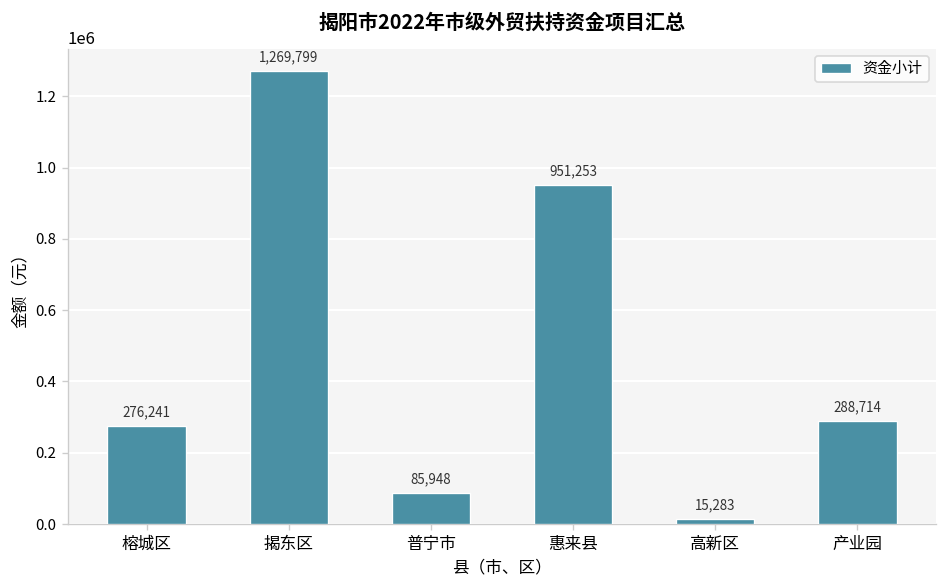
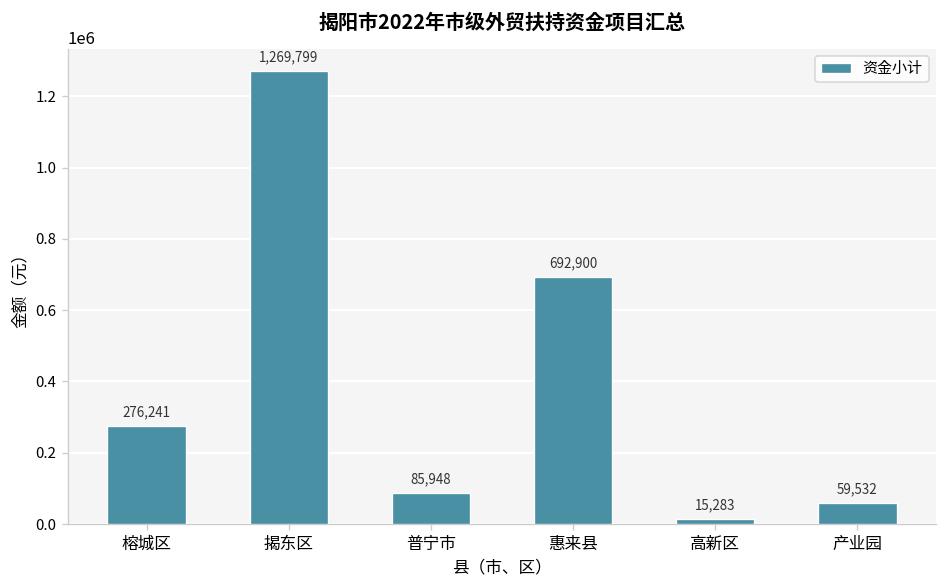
惠来县: 951,253 -> 692,900
产业园: 288,714 -> 59,532
